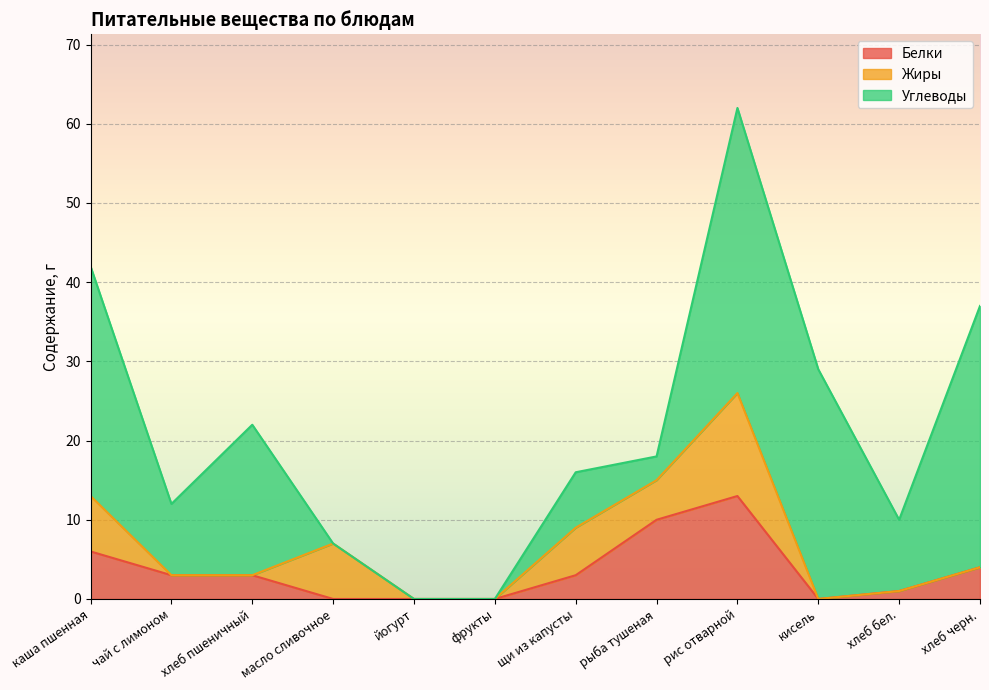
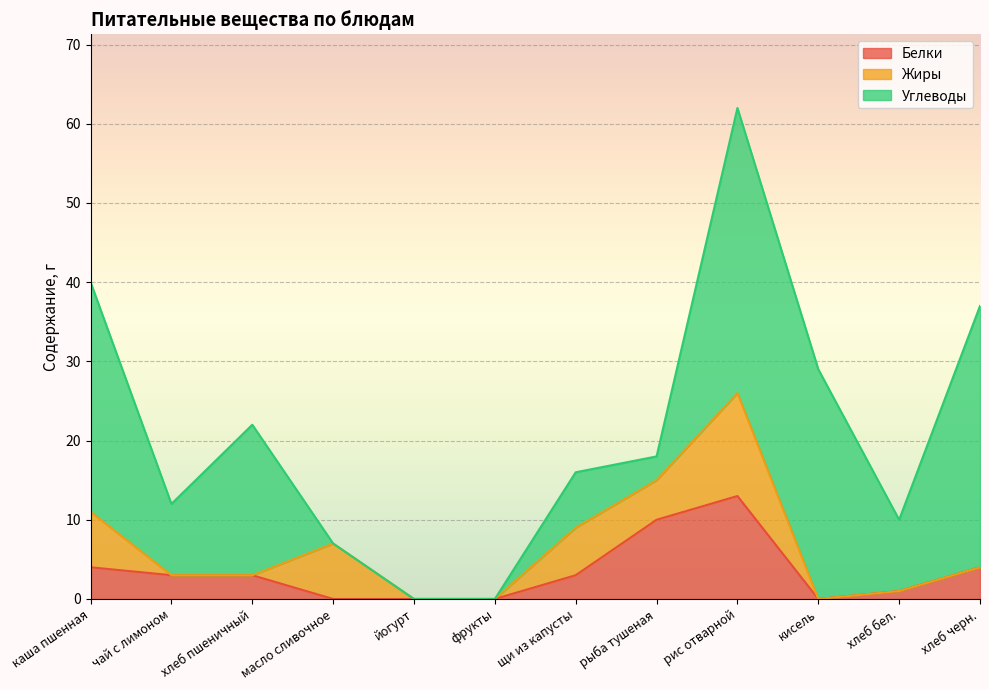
Белки, каша пшенная: 6 -> 4
